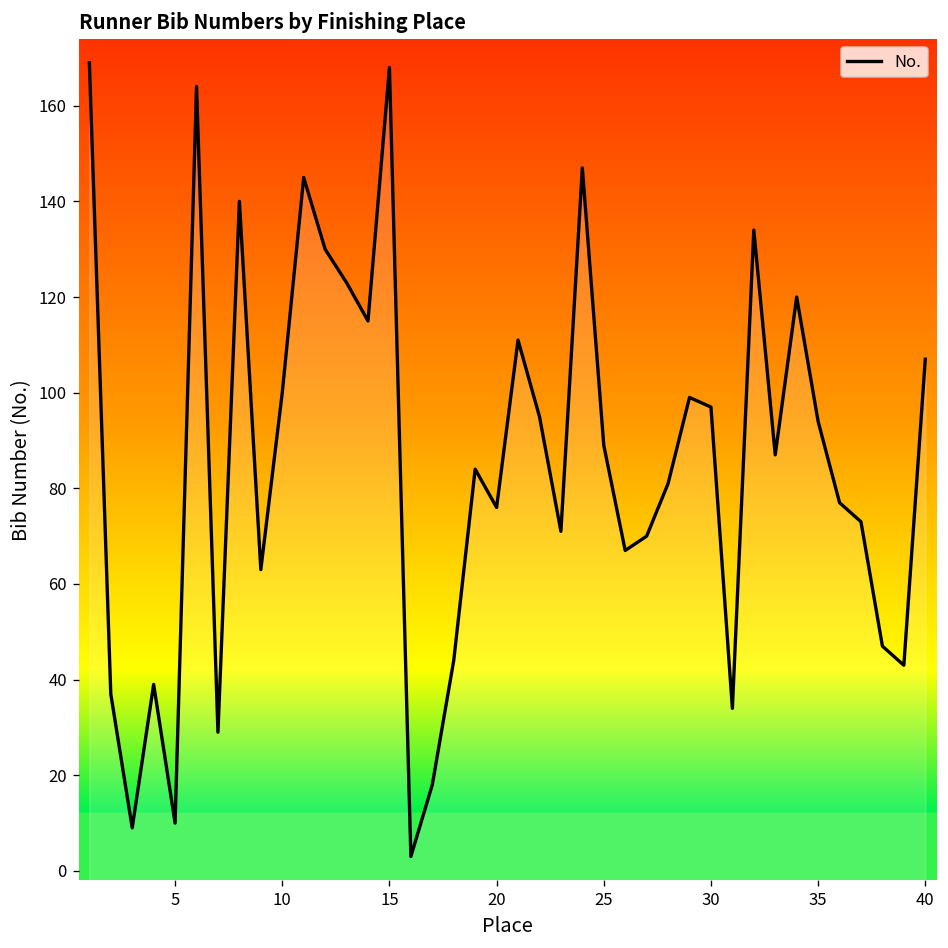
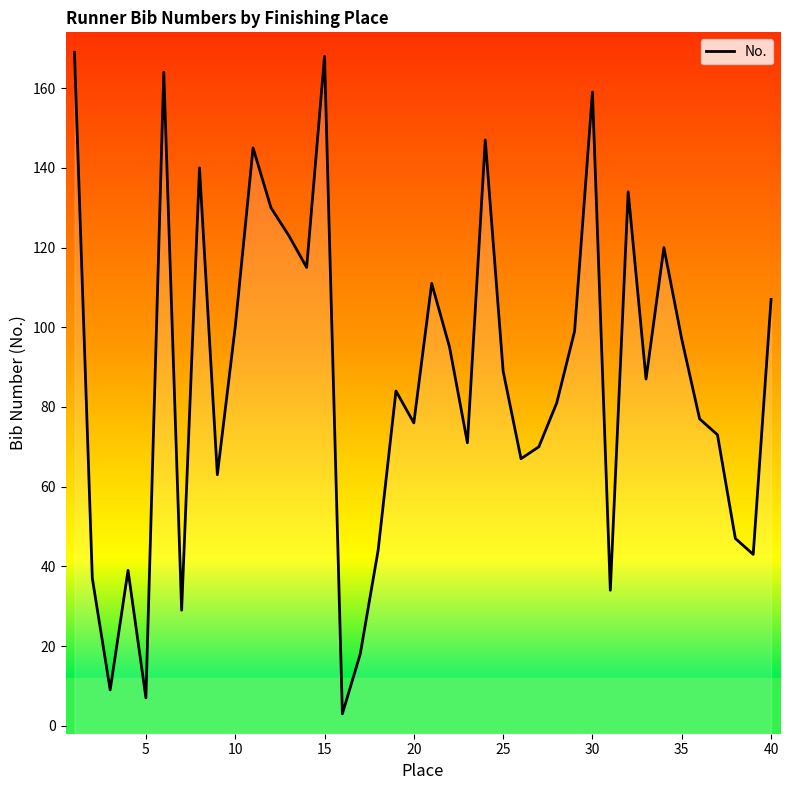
5: 10 -> 7
30: 97 -> 159
35: 94 -> 97
